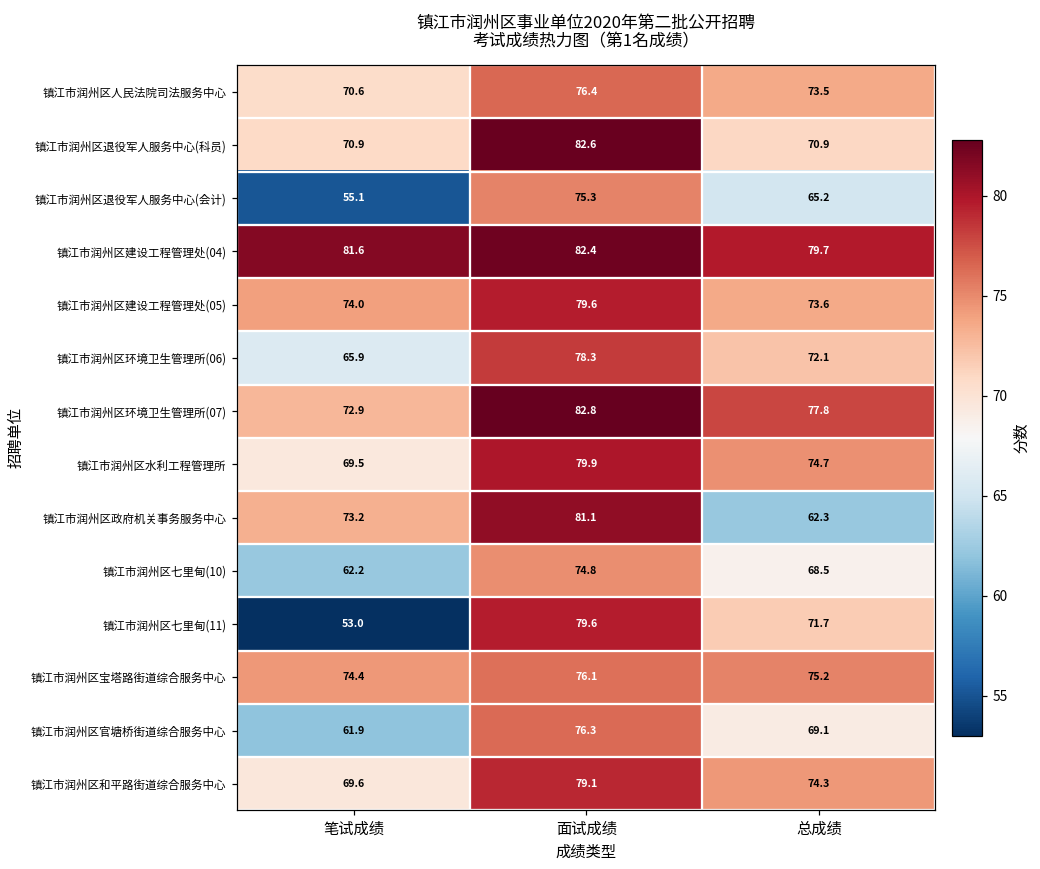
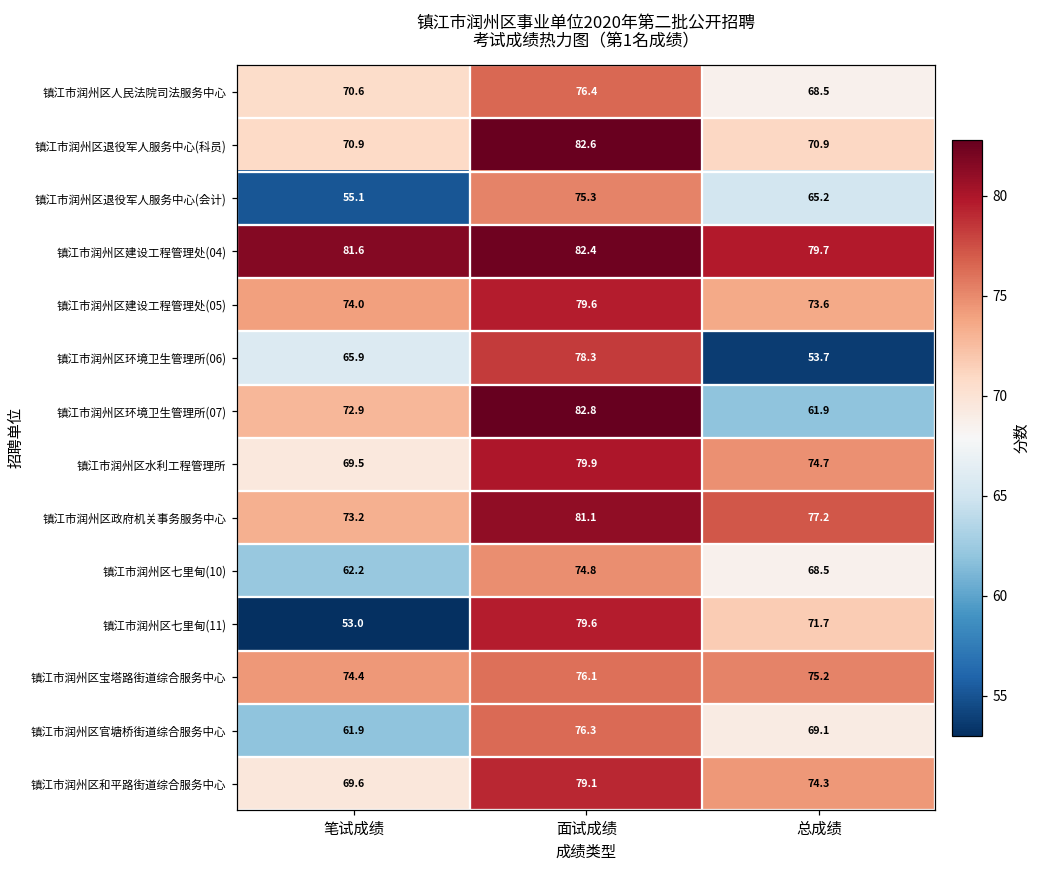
镇江市润州区人民法院司法服务中心, 总成绩: 73.5 -> 68.5
镇江市润州区环境卫生管理所(06), 总成绩: 72.1 -> 53.7
镇江市润州区环境卫生管理所(07), 总成绩: 77.8 -> 61.9
镇江市润州区政府机关事务服务中心, 总成绩: 62.3 -> 77.2
